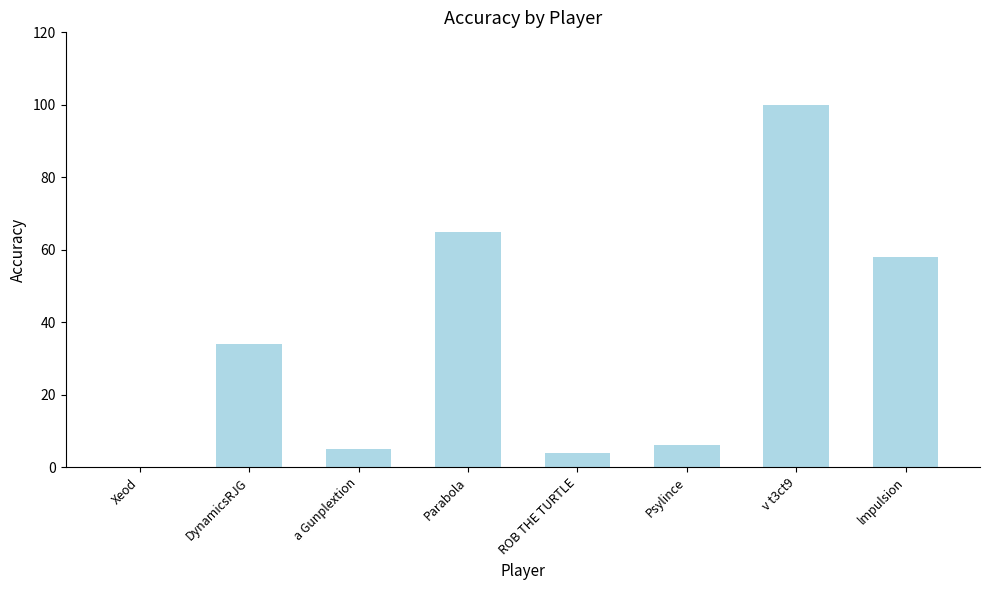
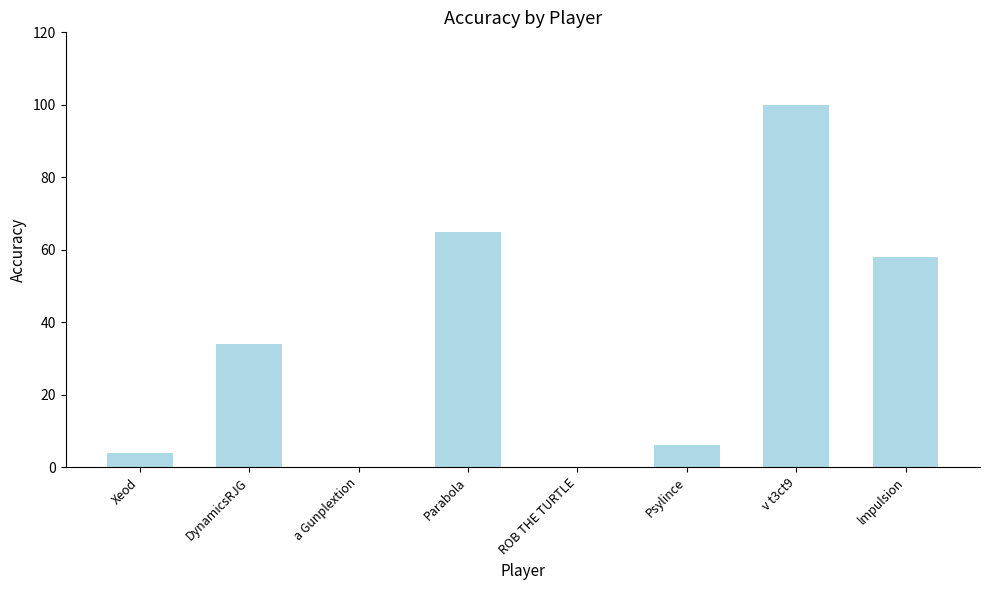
Xeod: 0 -> 4
a Gunplextion: 5 -> 0
ROB THE TURTLE: 4 -> 0
